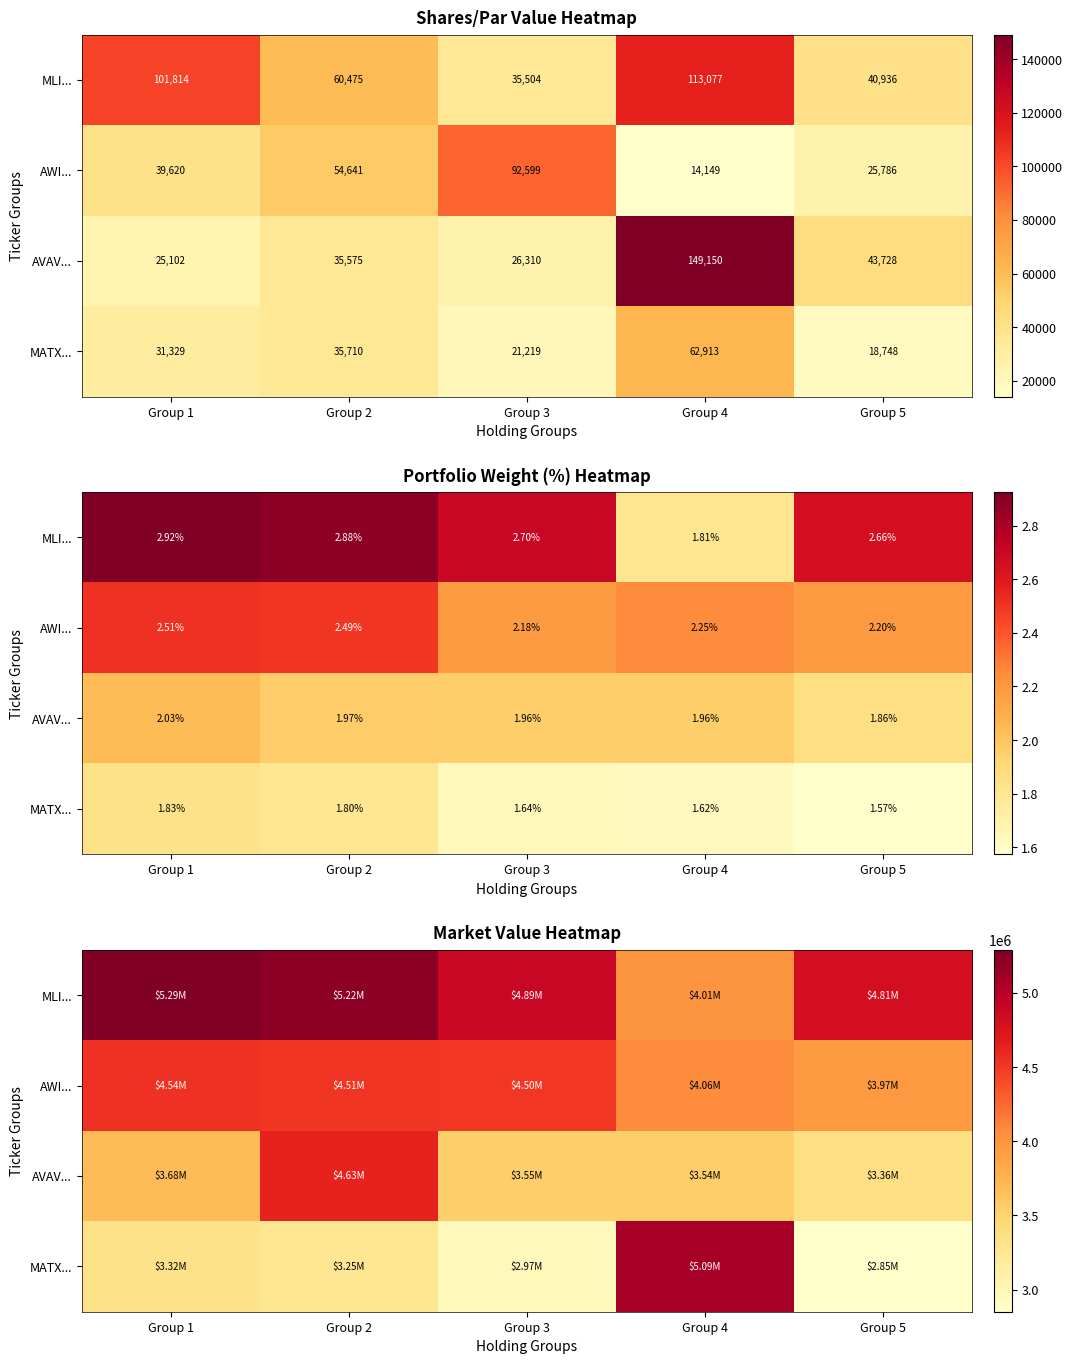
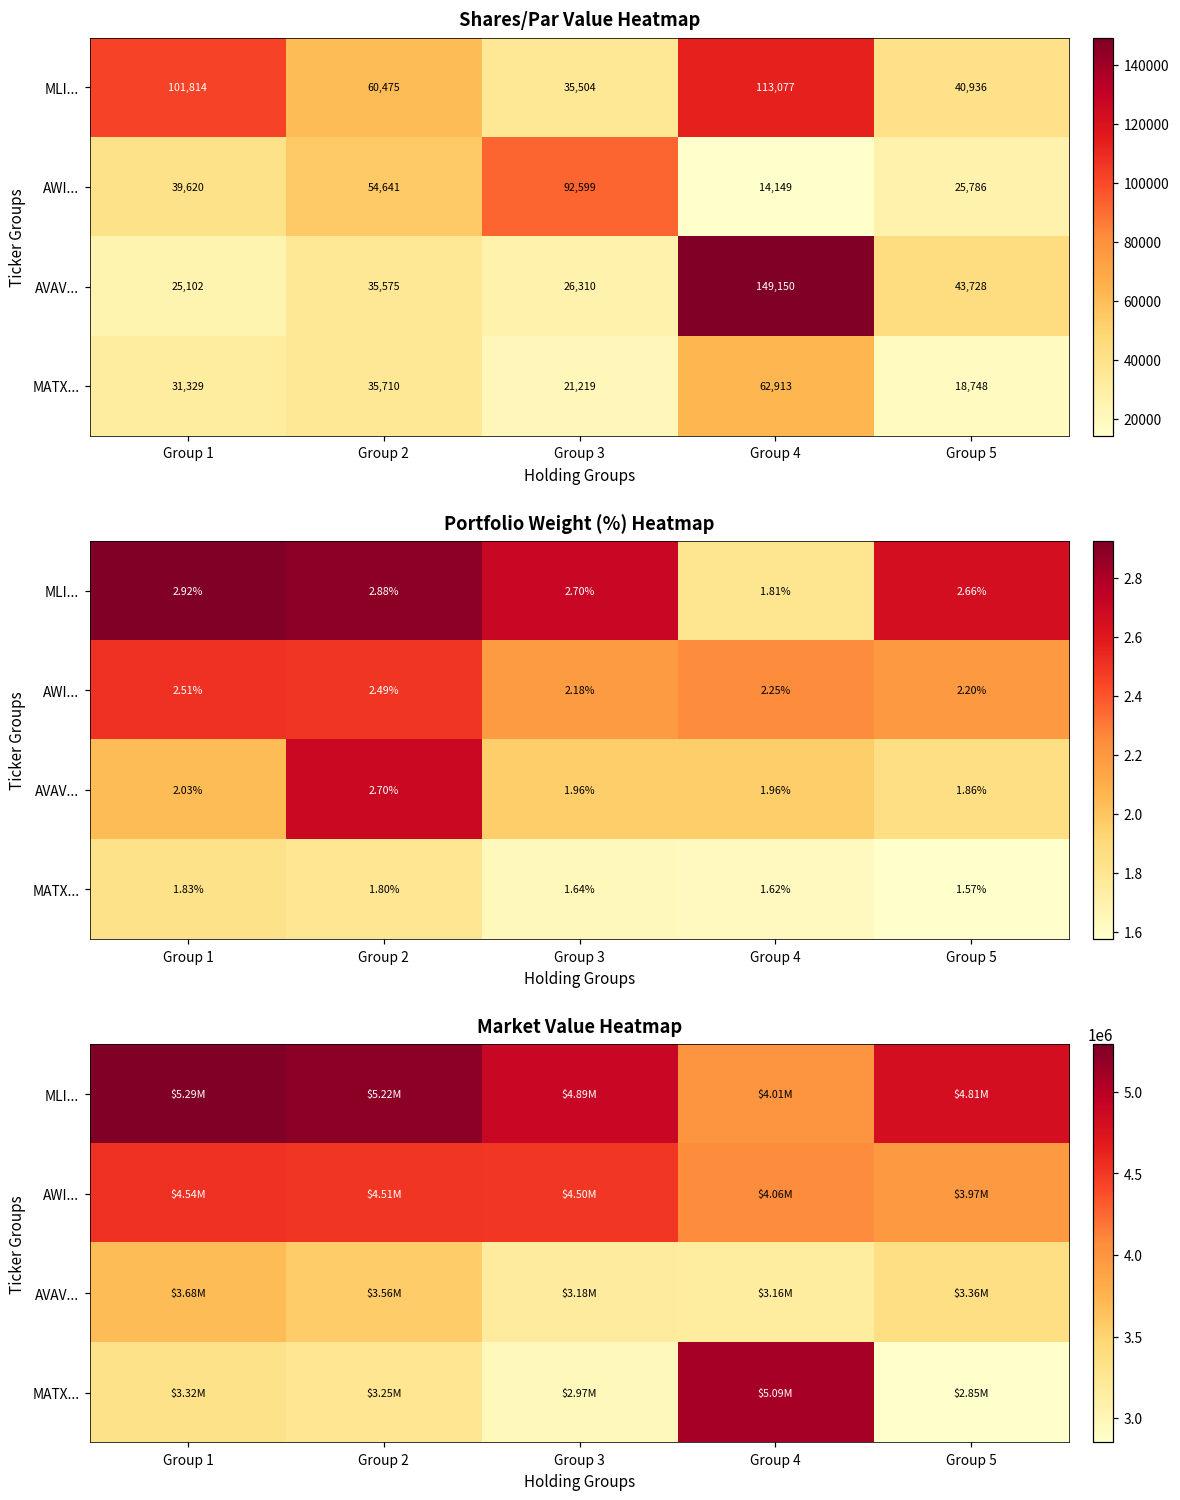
Portfolio Weight (%) Heatmap, AVAV..., Group 2: 1.97% -> 2.70%
Market Value Heatmap, AVAV..., Group 2: $4.63M -> $3.56M
Market Value Heatmap, AVAV..., Group 3: $3.55M -> $3.18M
Market Value Heatmap, AVAV..., Group 4: $3.54M -> $3.16M
